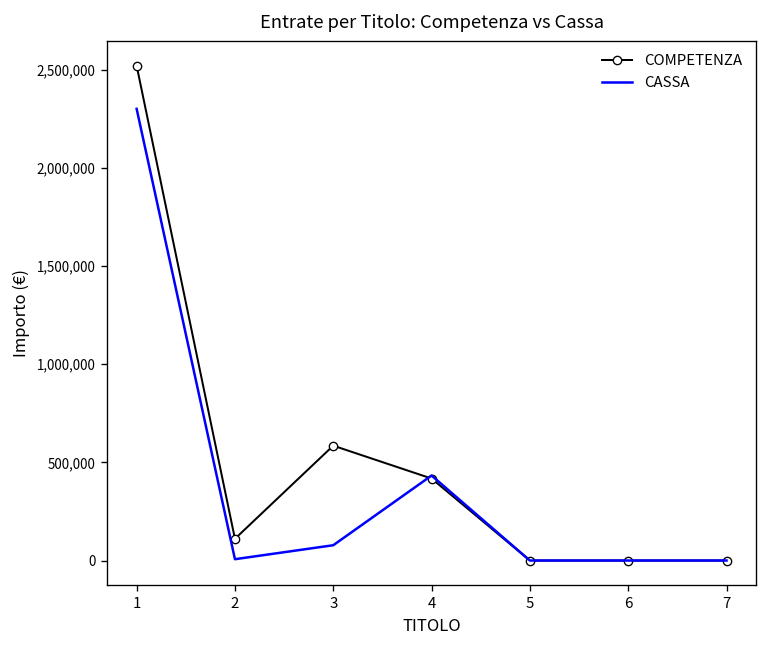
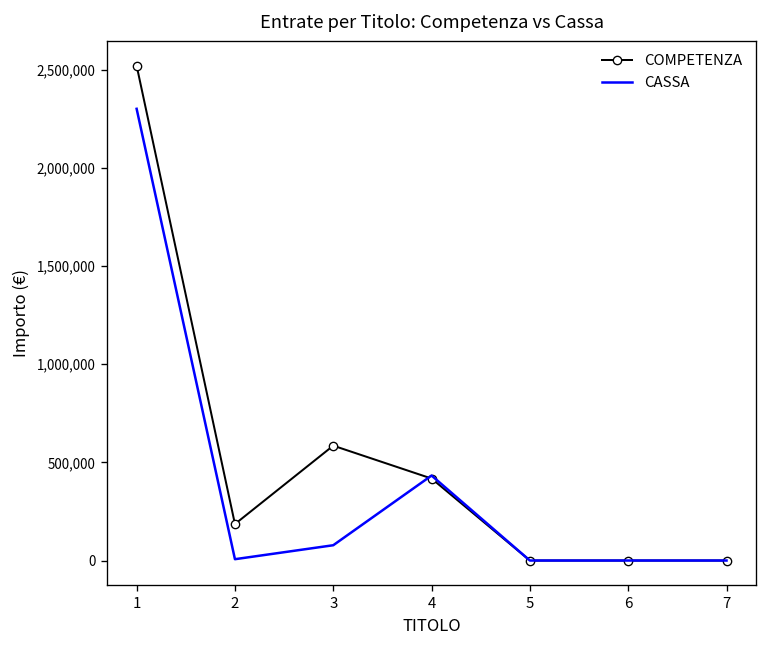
COMPETENZA, 2: 110,000 -> 190,000
